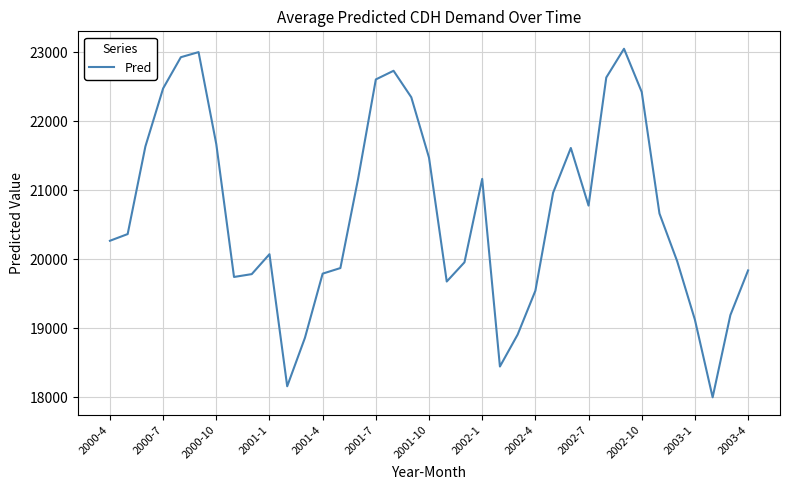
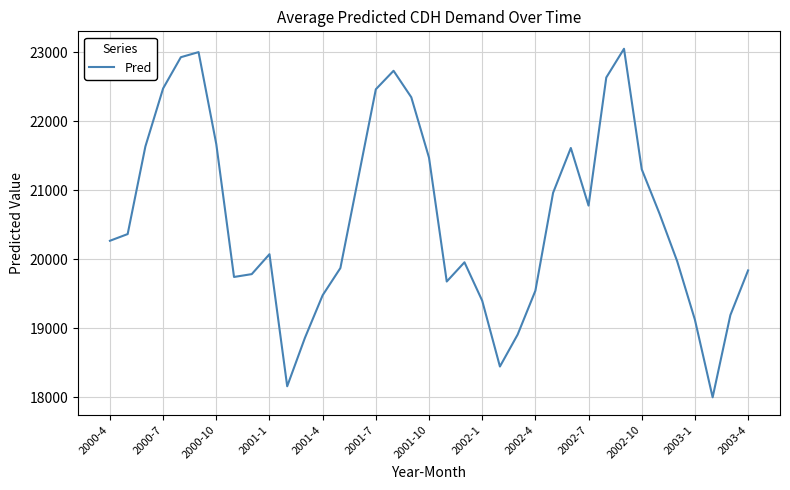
2001-4: 19800 -> 19500
2001-7: 22600 -> 22500
2002-1: 21200 -> 19400
2002-10: 22400 -> 21300
